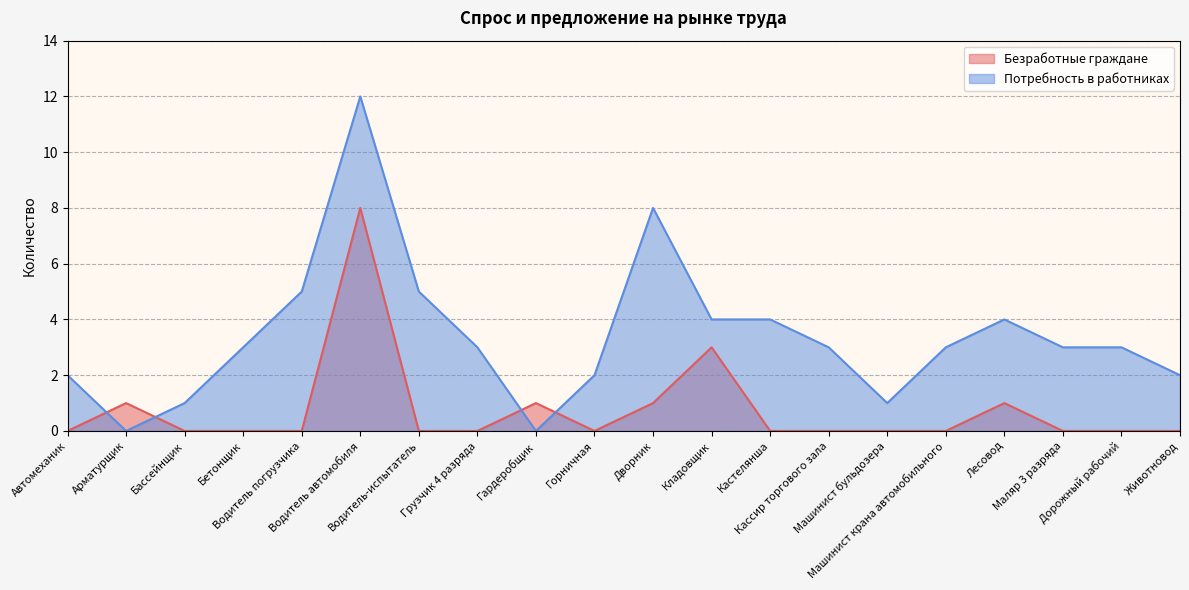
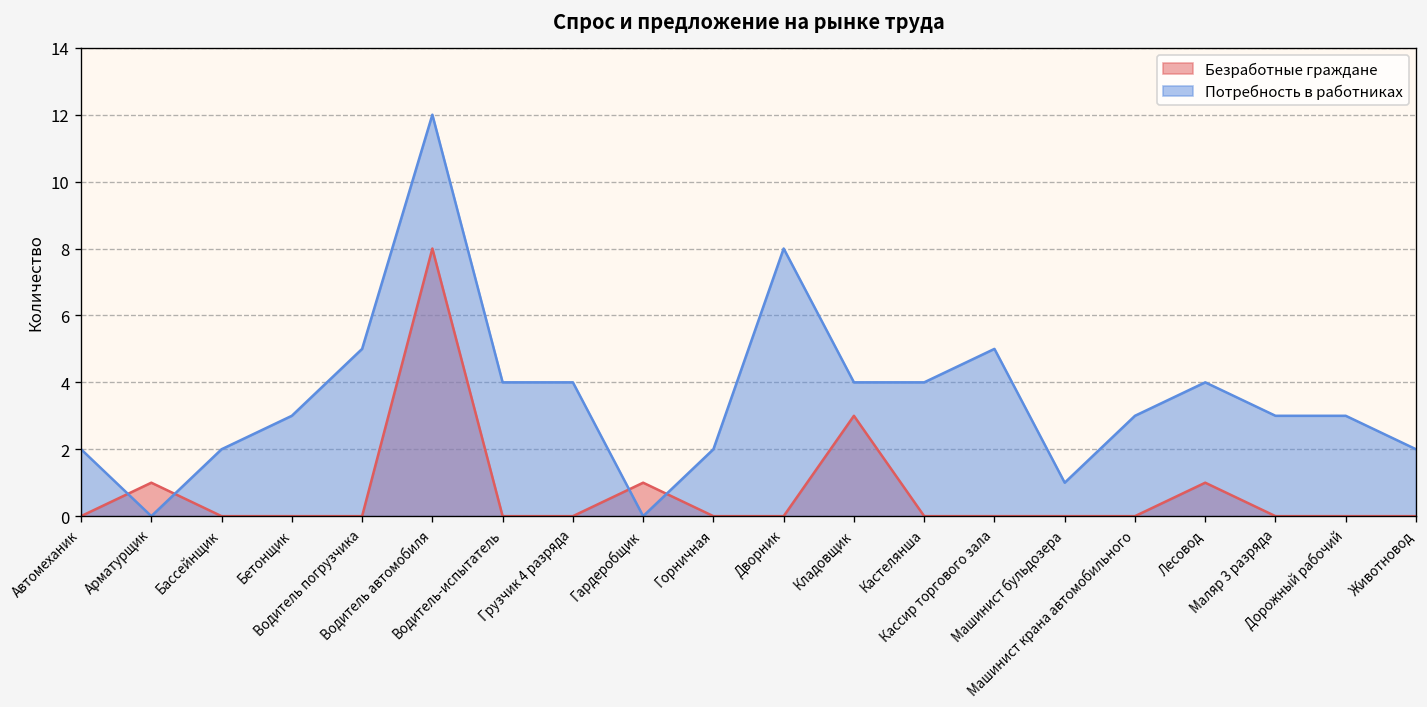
Потребность в работниках, Бассейнщик: 1 -> 2
Потребность в работниках, Водитель-испытатель: 5 -> 4
Потребность в работниках, Грузчик 4 разряда: 3 -> 4
Безработные граждане, Дворник: 1 -> 0
Потребность в работниках, Кассир торгового зала: 3 -> 5
